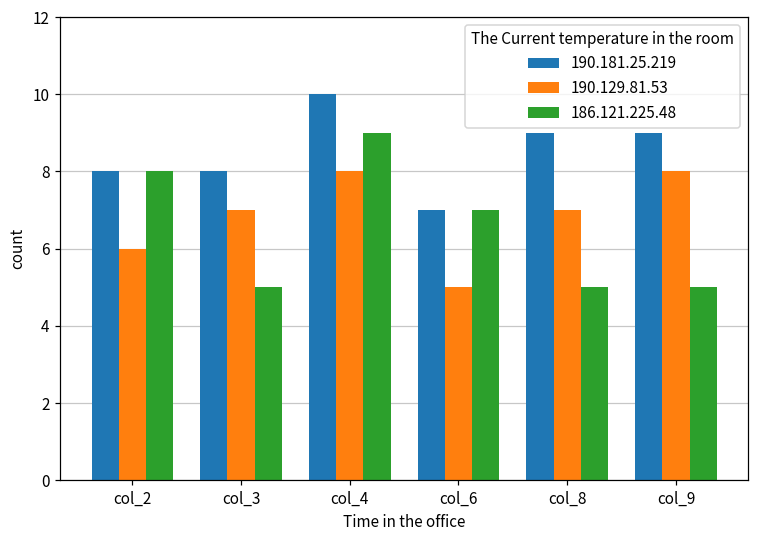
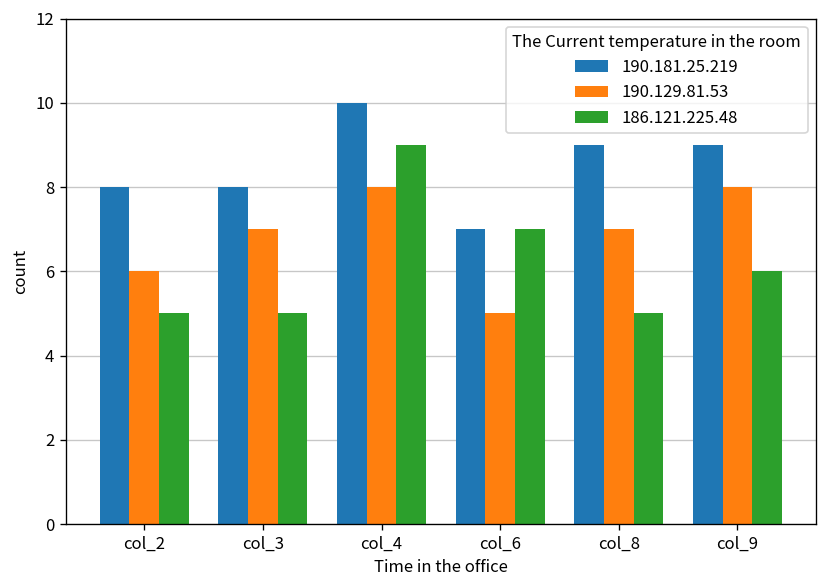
186.121.225.48, col_2: 8 -> 5
186.121.225.48, col_9: 5 -> 6
